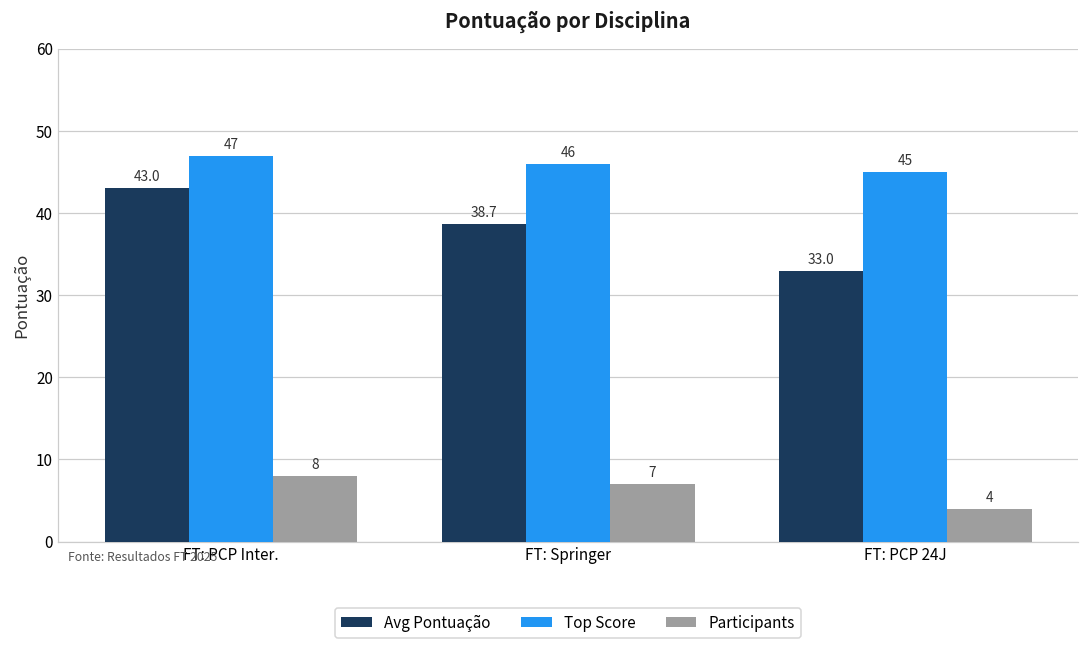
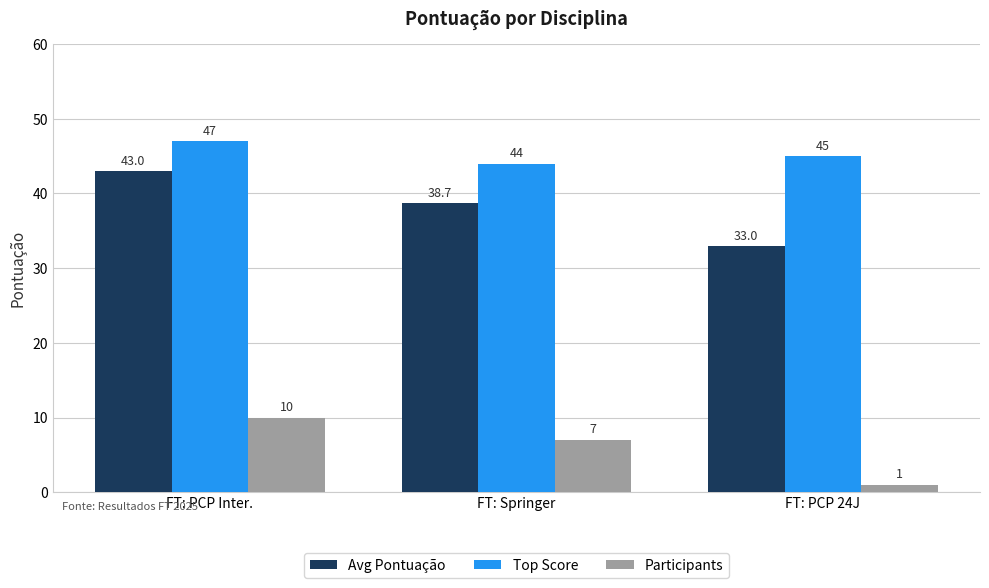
Participants, FT: PCP Inter.: 8 -> 10
Top Score, FT: Springer: 46 -> 44
Participants, FT: PCP 24J: 4 -> 1
